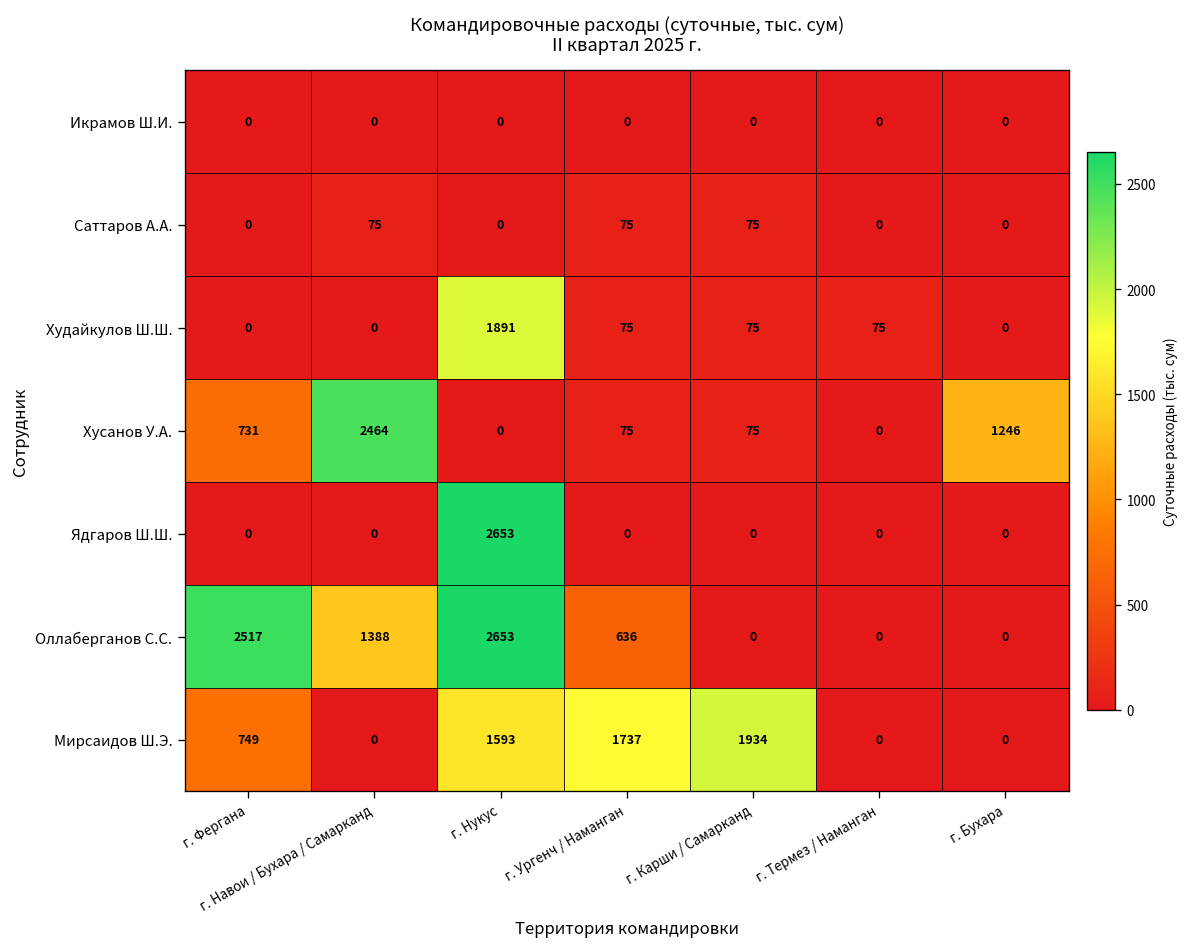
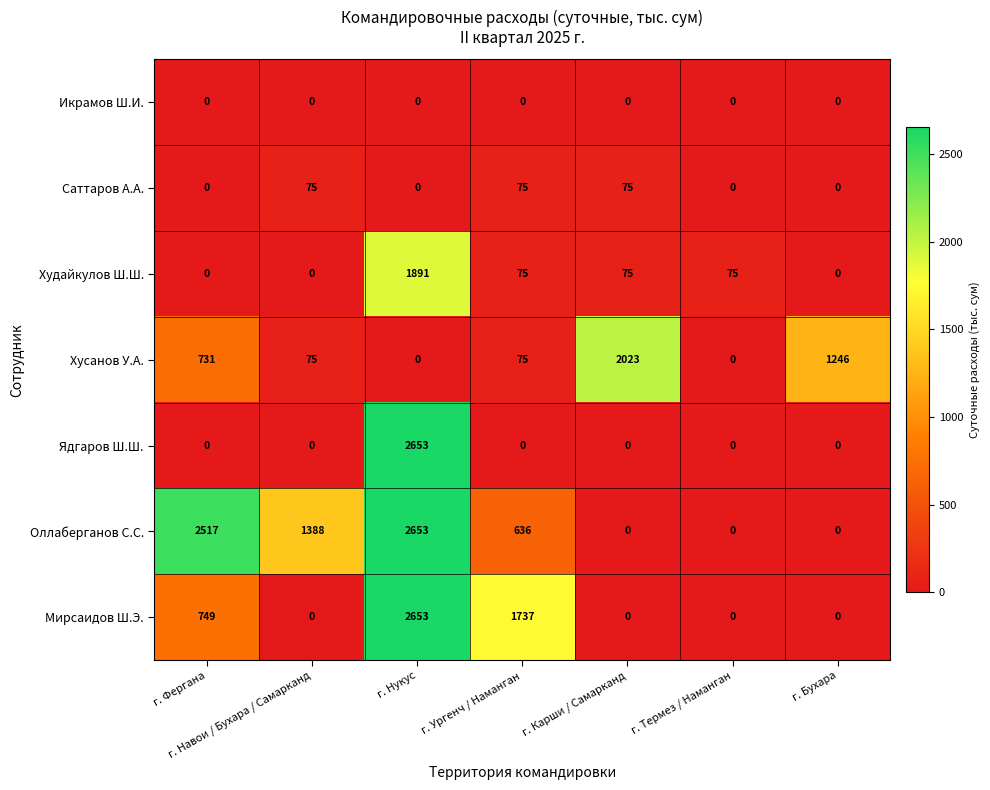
Хусанов У.А., г. Навои / Бухара / Самарканд: 2464 -> 75
Хусанов У.А., г. Карши / Самарканд: 75 -> 2023
Мирсаидов Ш.Э., г. Нукус: 1593 -> 2653
Мирсаидов Ш.Э., г. Карши / Самарканд: 1934 -> 0
